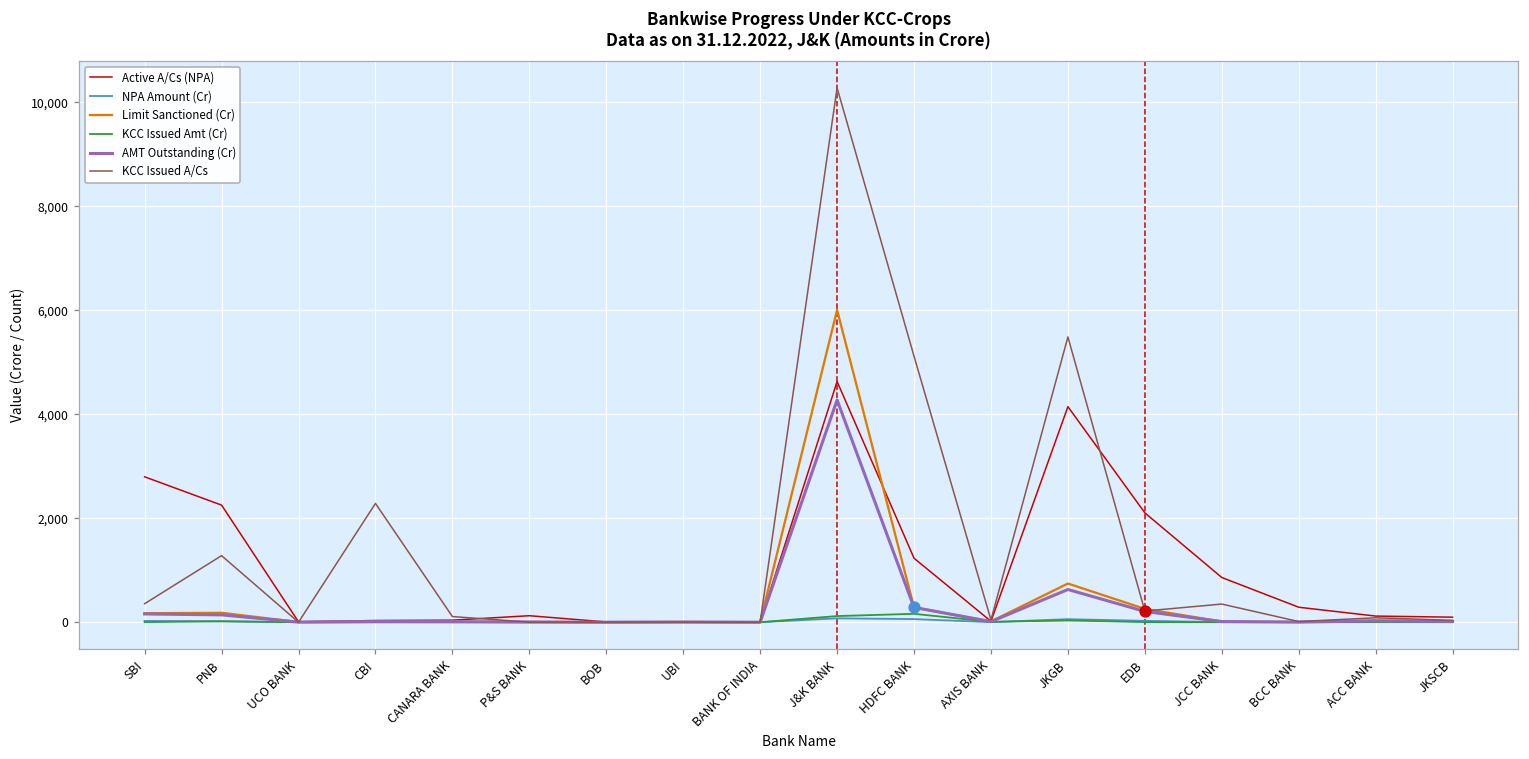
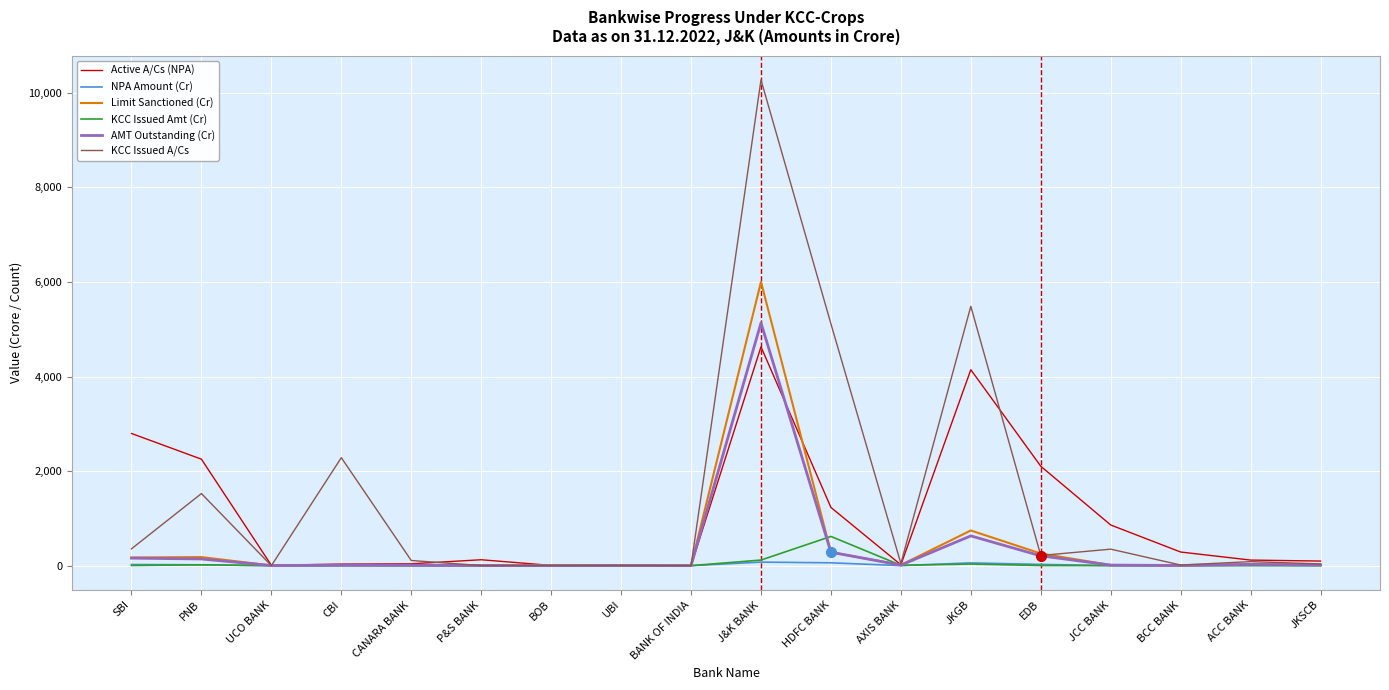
KCC Issued A/Cs, PNB: 1,300 -> 1,500
AMT Outstanding (Cr), J&K BANK: 4,300 -> 5,100
KCC Issued Amt (Cr), HDFC BANK: 200 -> 600
